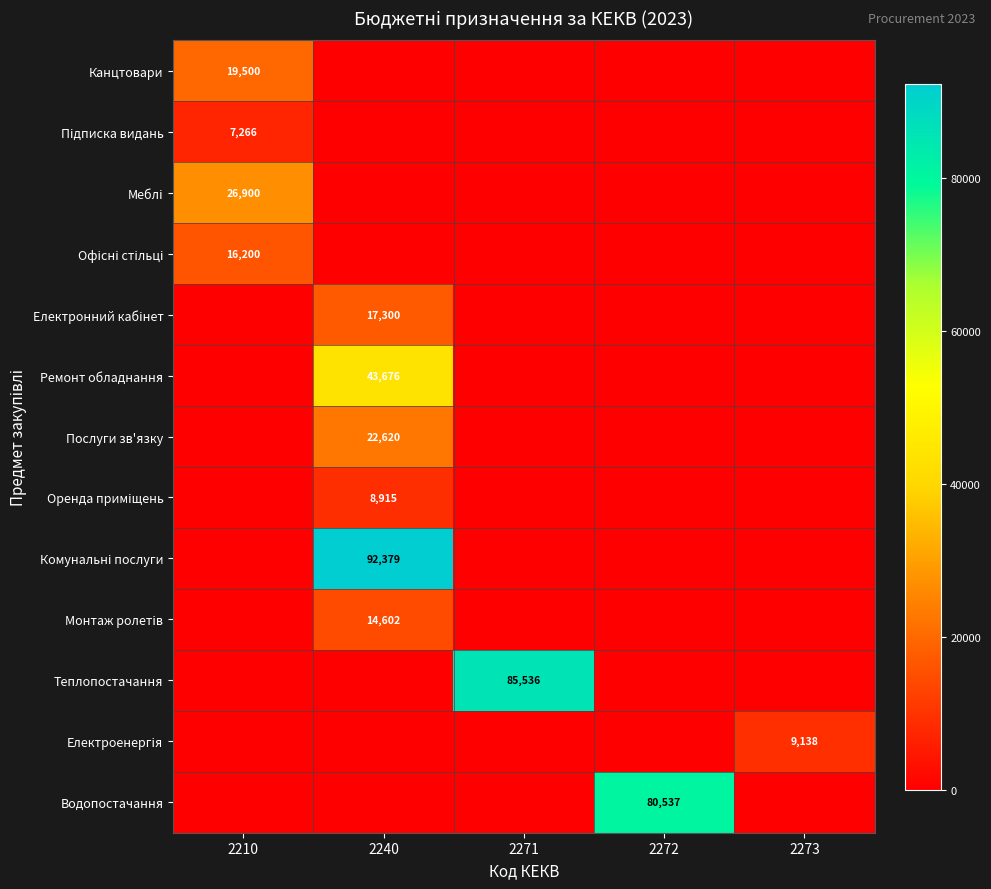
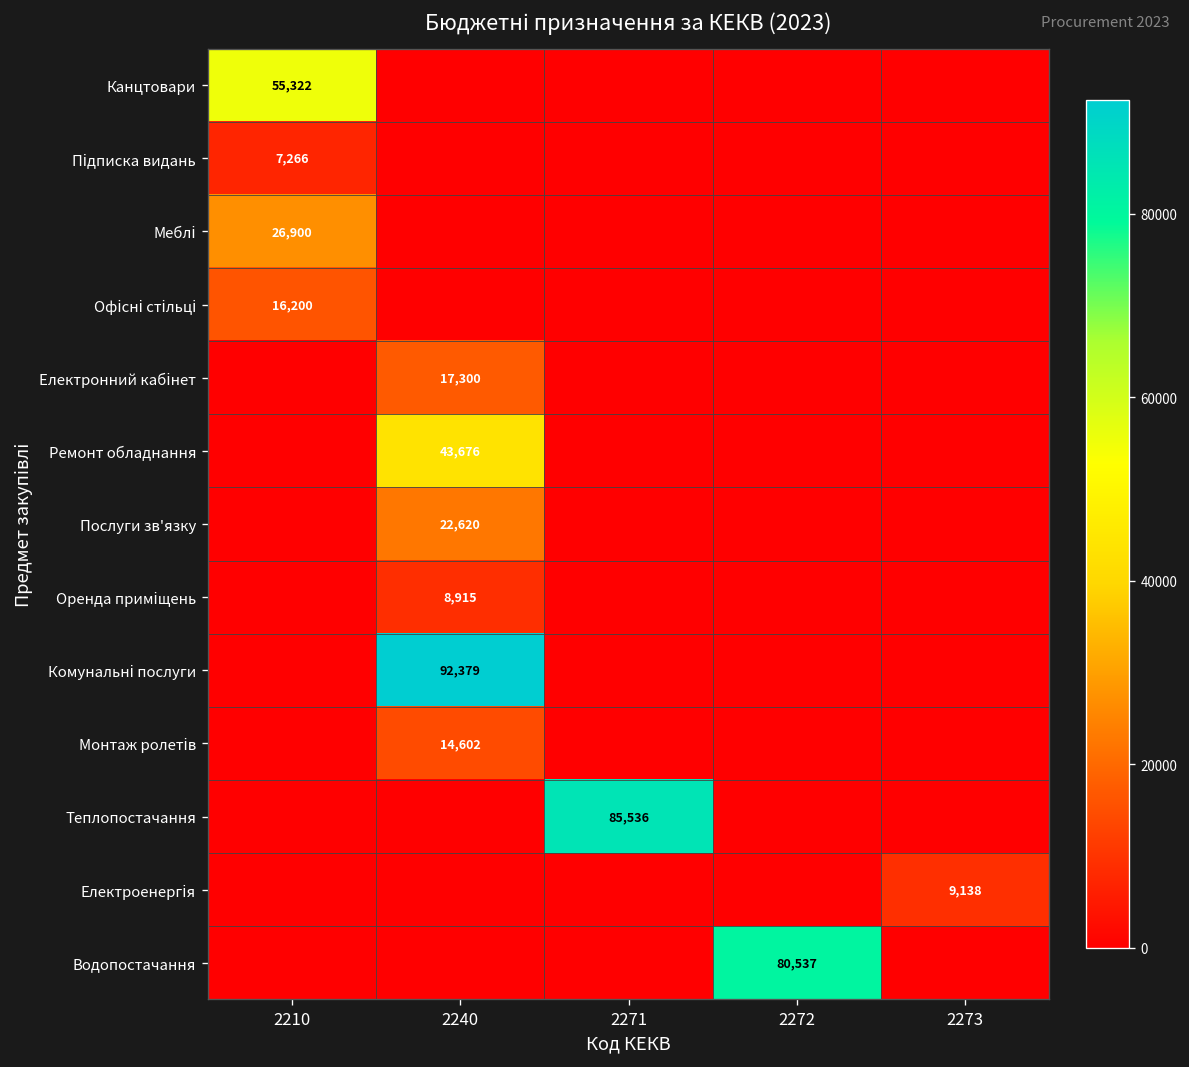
Канцтовари, 2210: 19,500 -> 55,322
